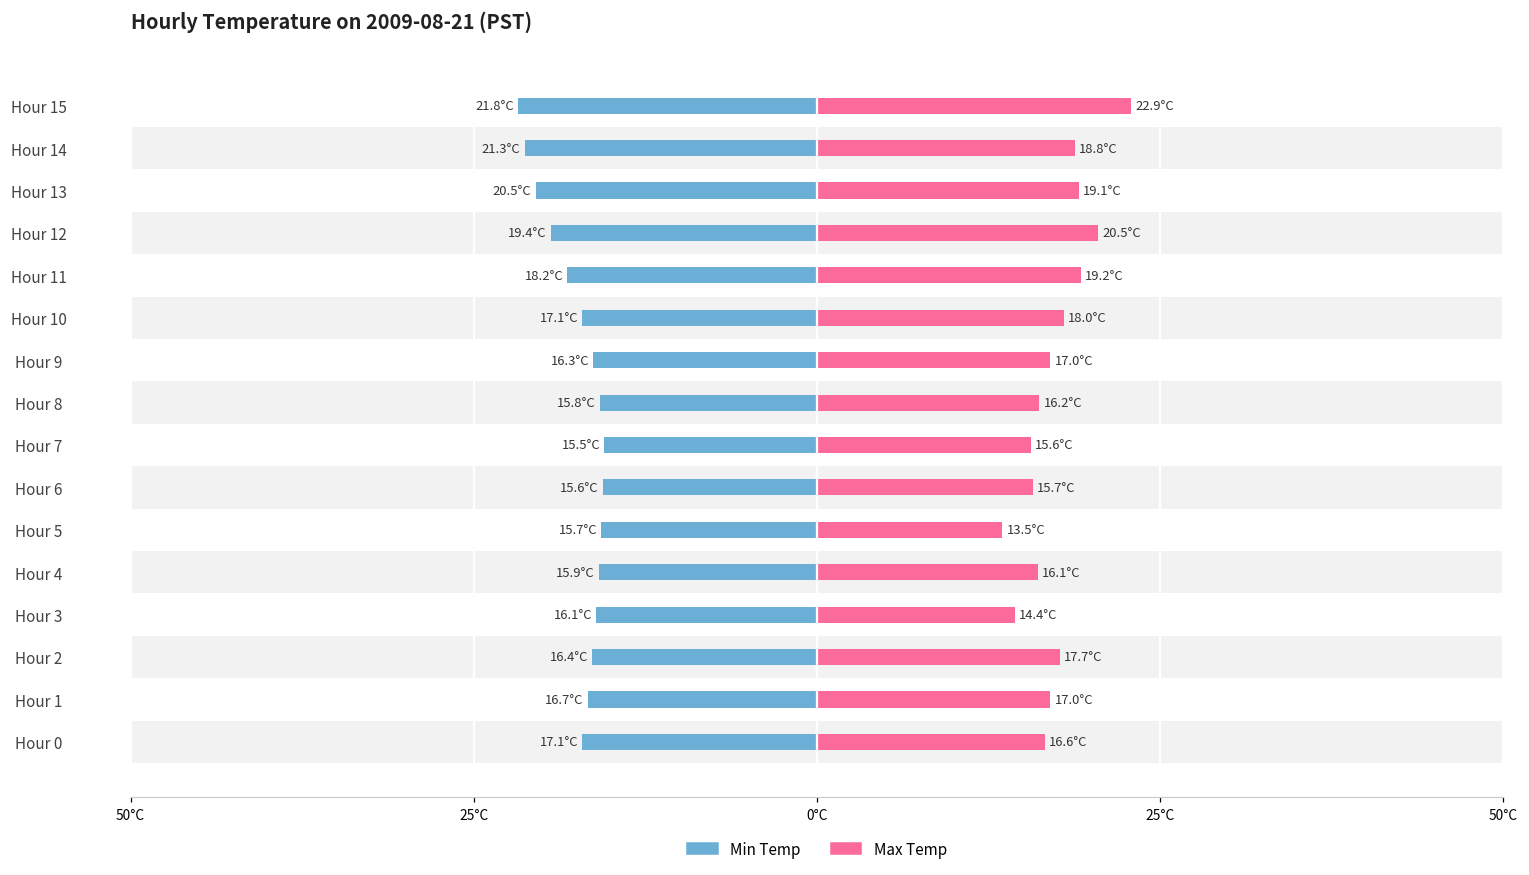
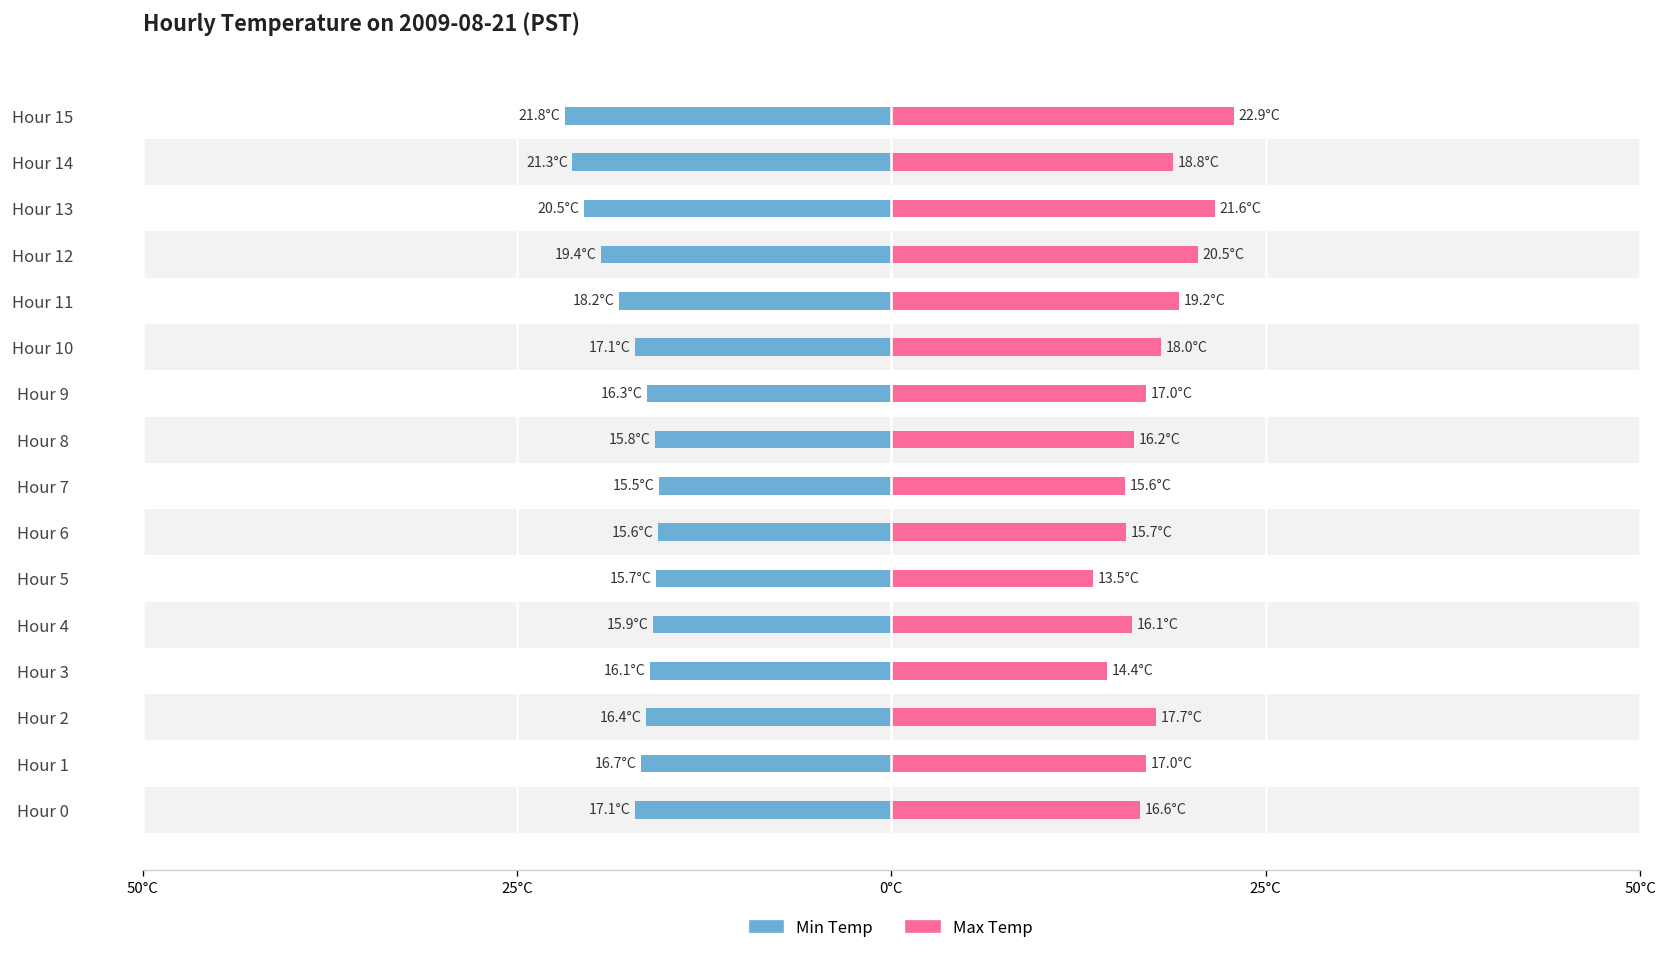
Max Temp, Hour 13: 19.1°C -> 21.6°C
